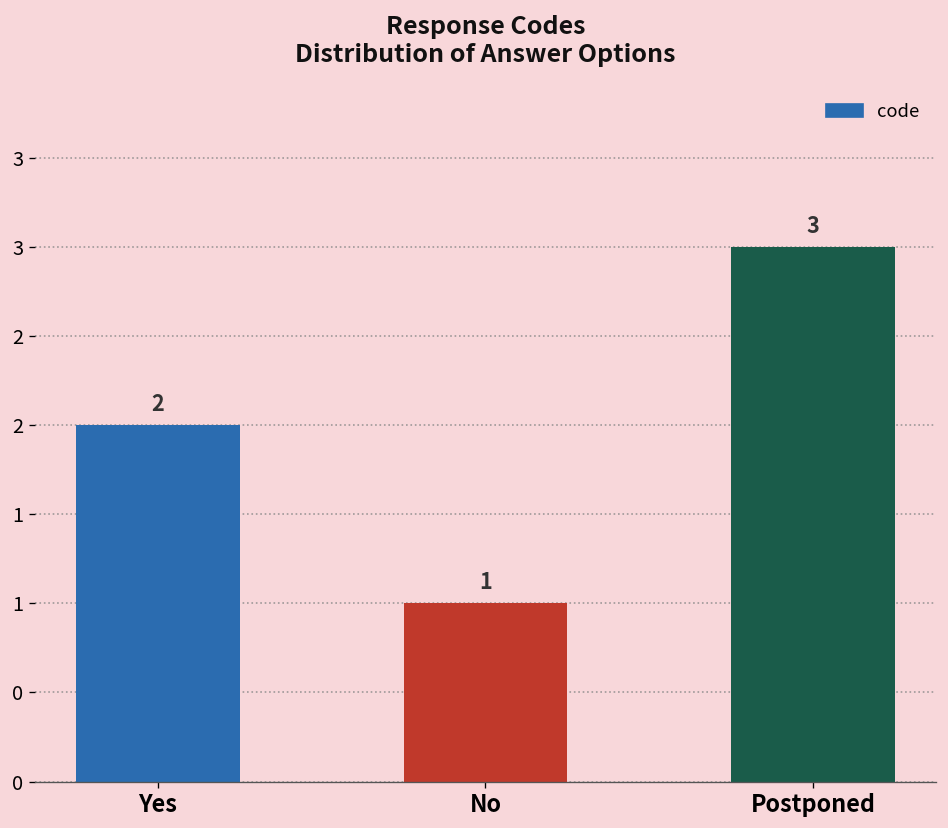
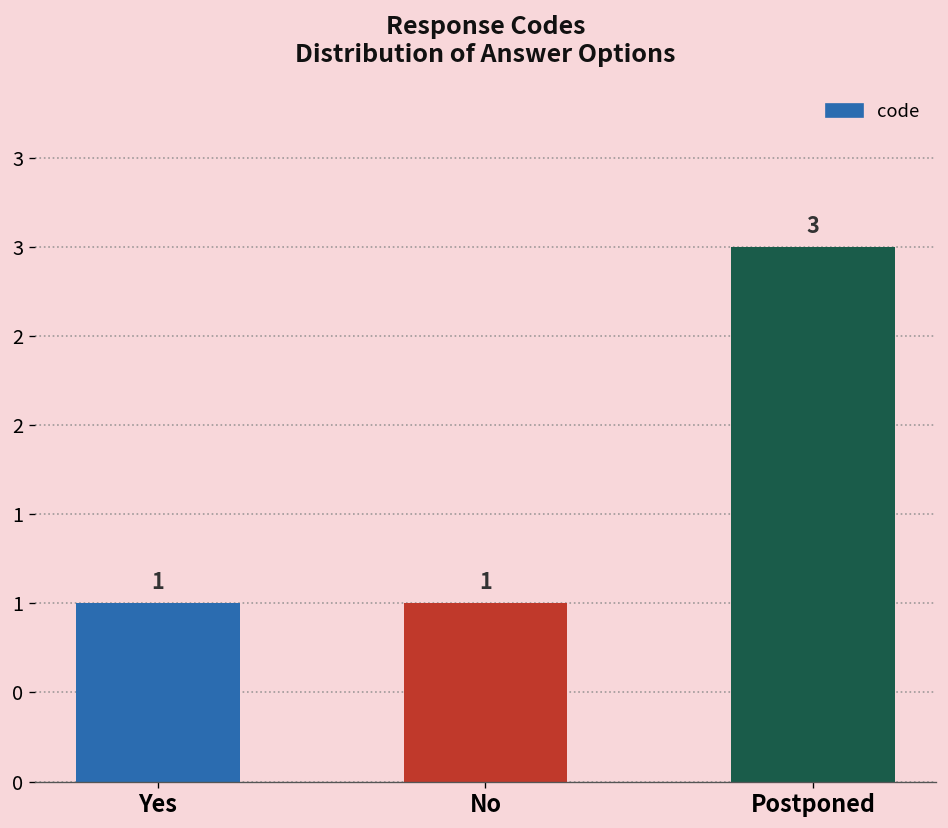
Yes: 2 -> 1
